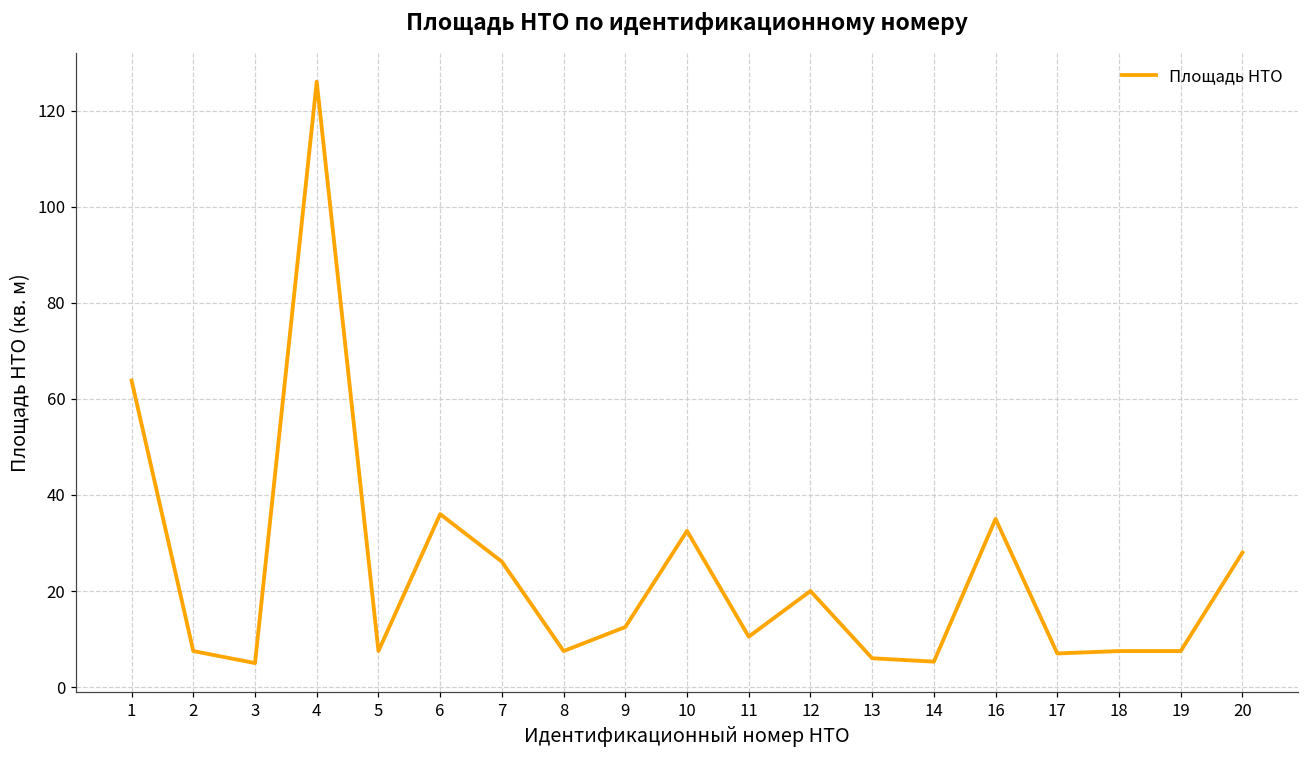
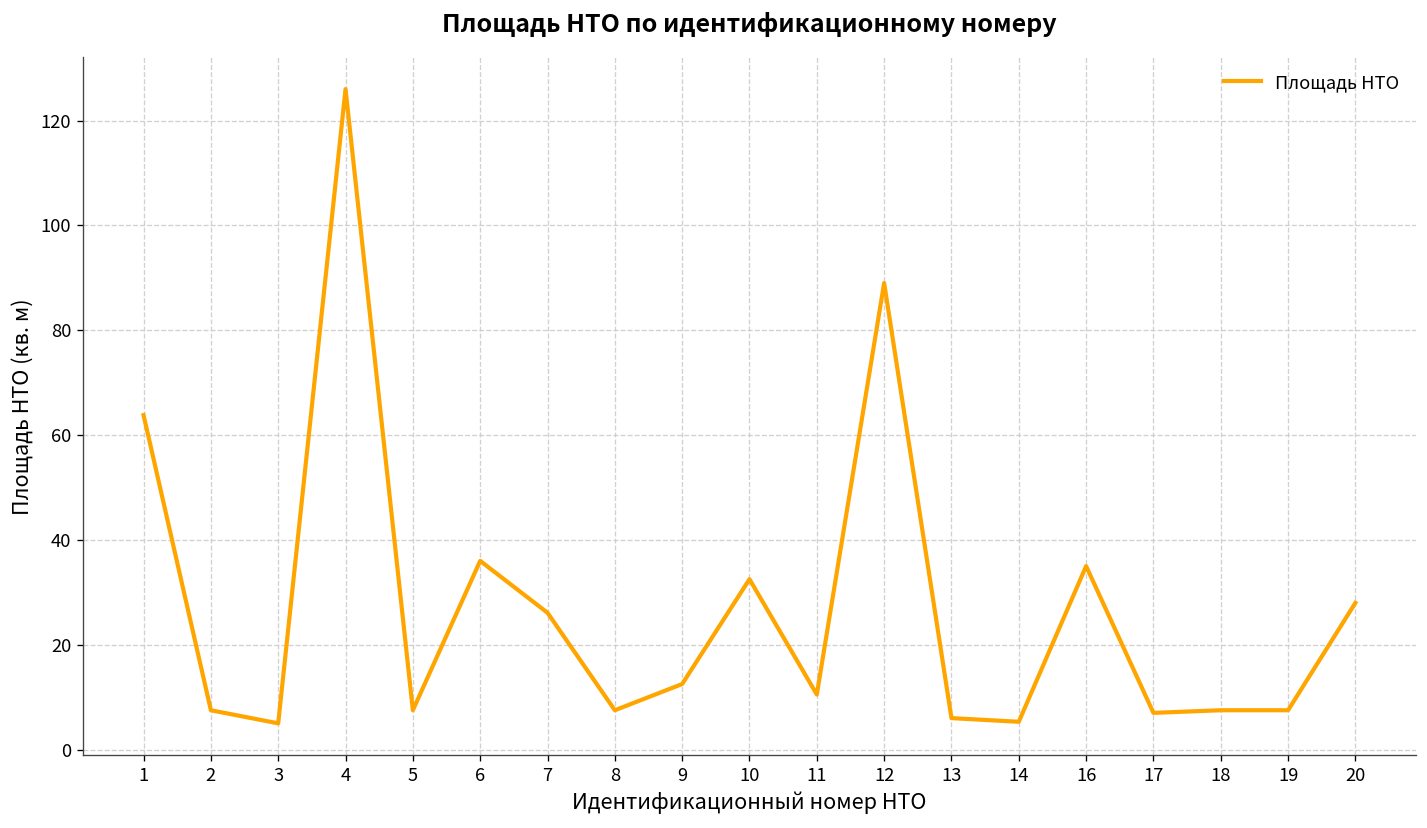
12: 20 -> 89
